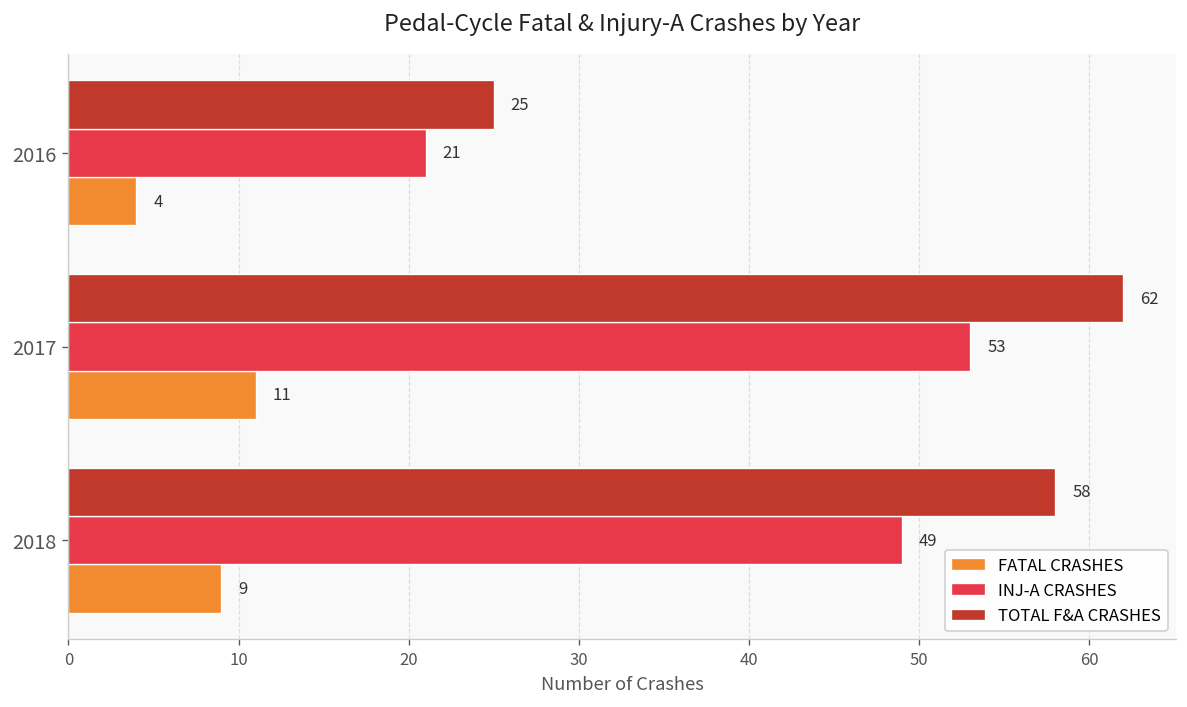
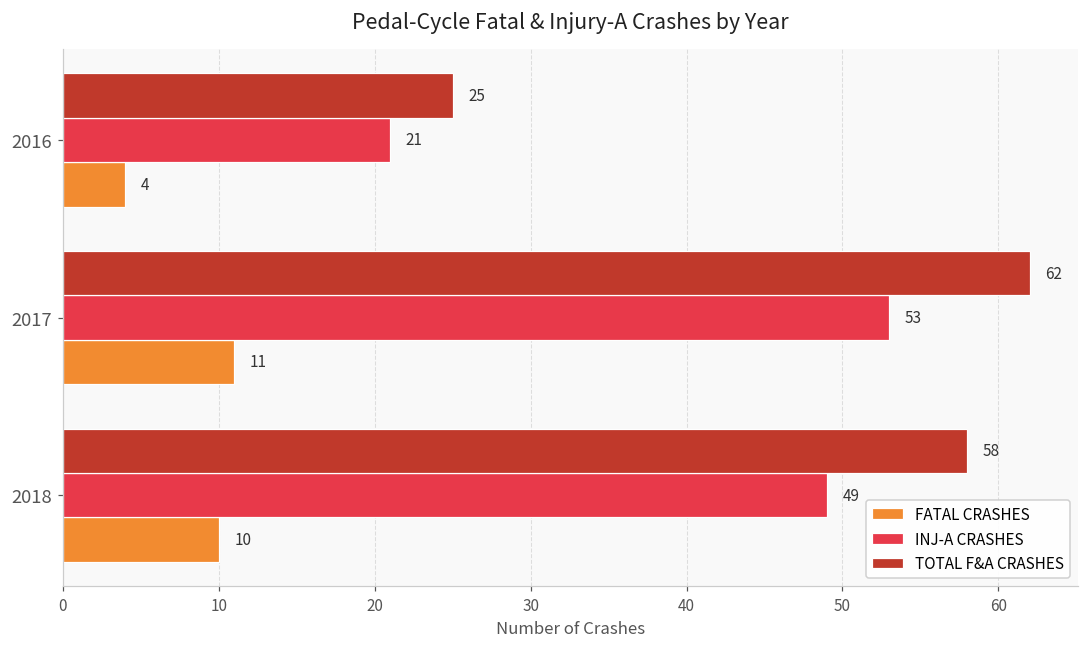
FATAL CRASHES, 2018: 9 -> 10
